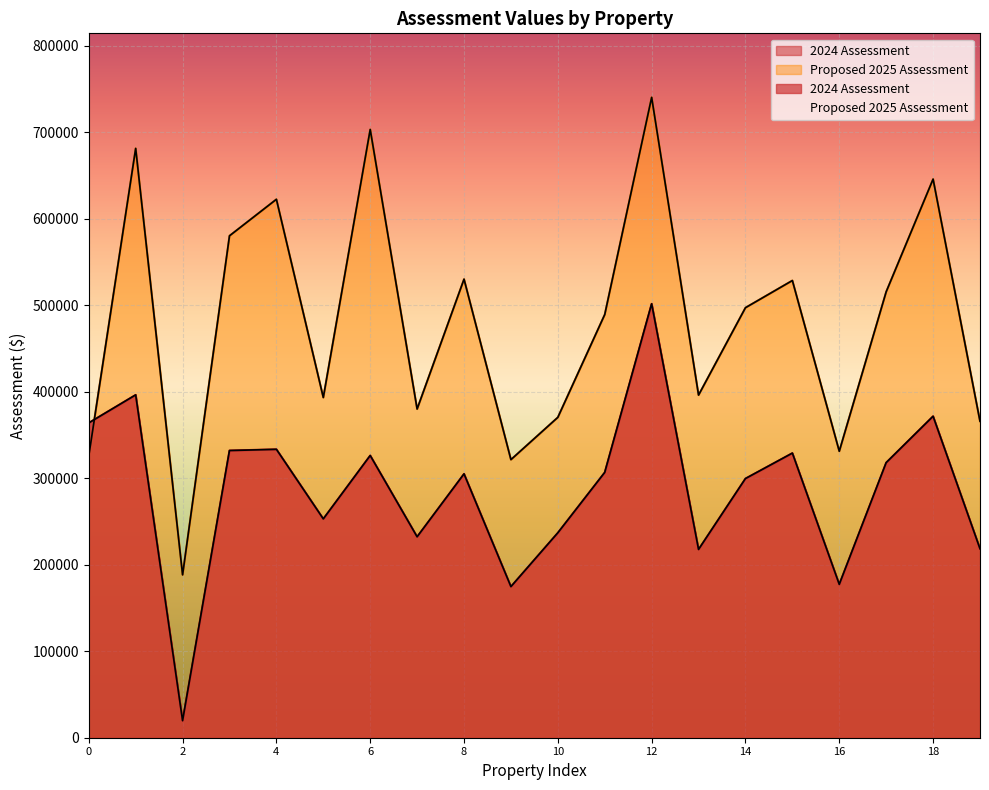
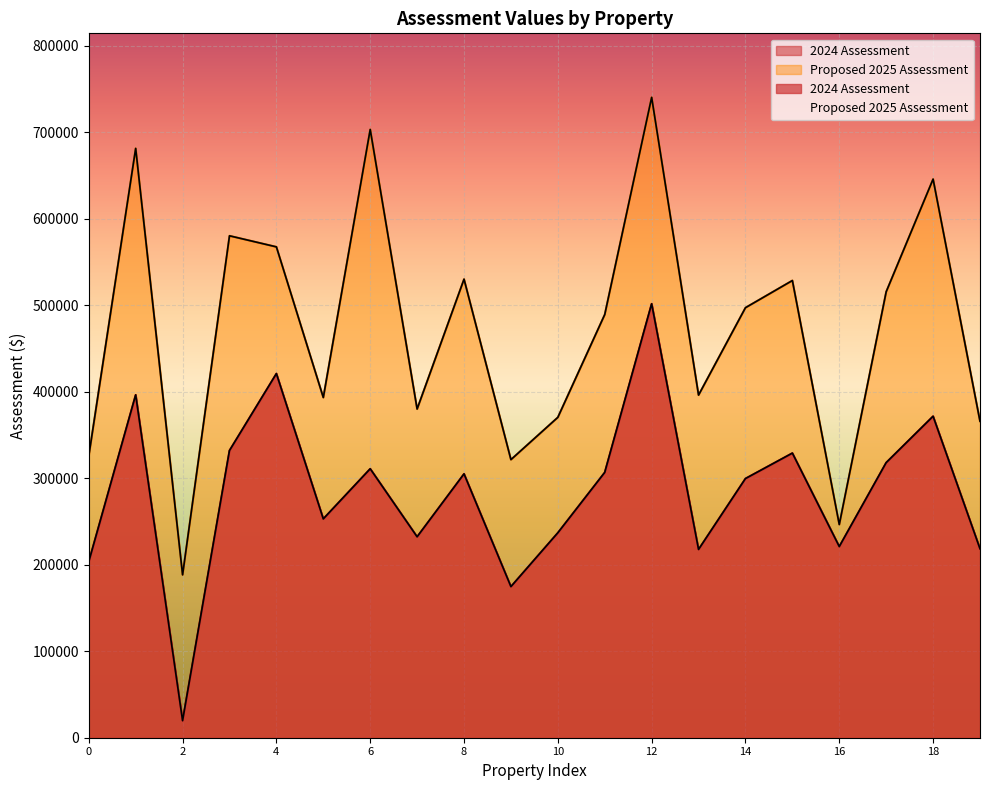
2024 Assessment, 0: 360000 -> 200000
2024 Assessment, 4: 330000 -> 420000
Proposed 2025 Assessment, 4: 620000 -> 570000
2024 Assessment, 6: 330000 -> 310000
2024 Assessment, 16: 180000 -> 220000
Proposed 2025 Assessment, 16: 330000 -> 250000
